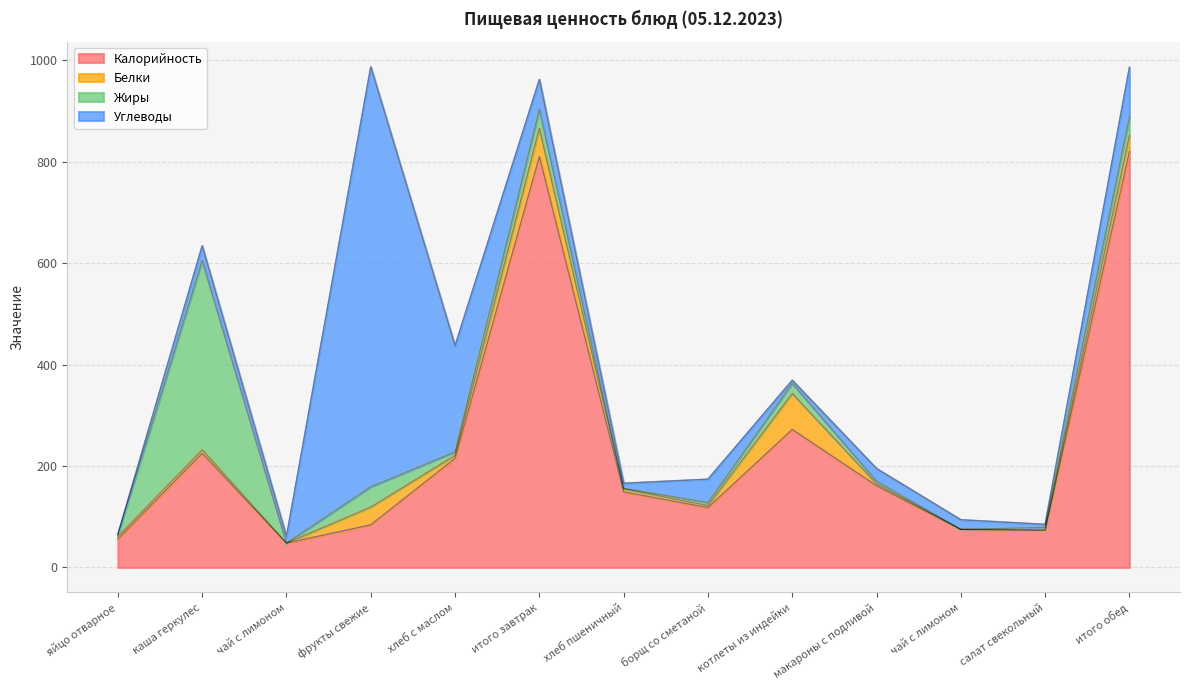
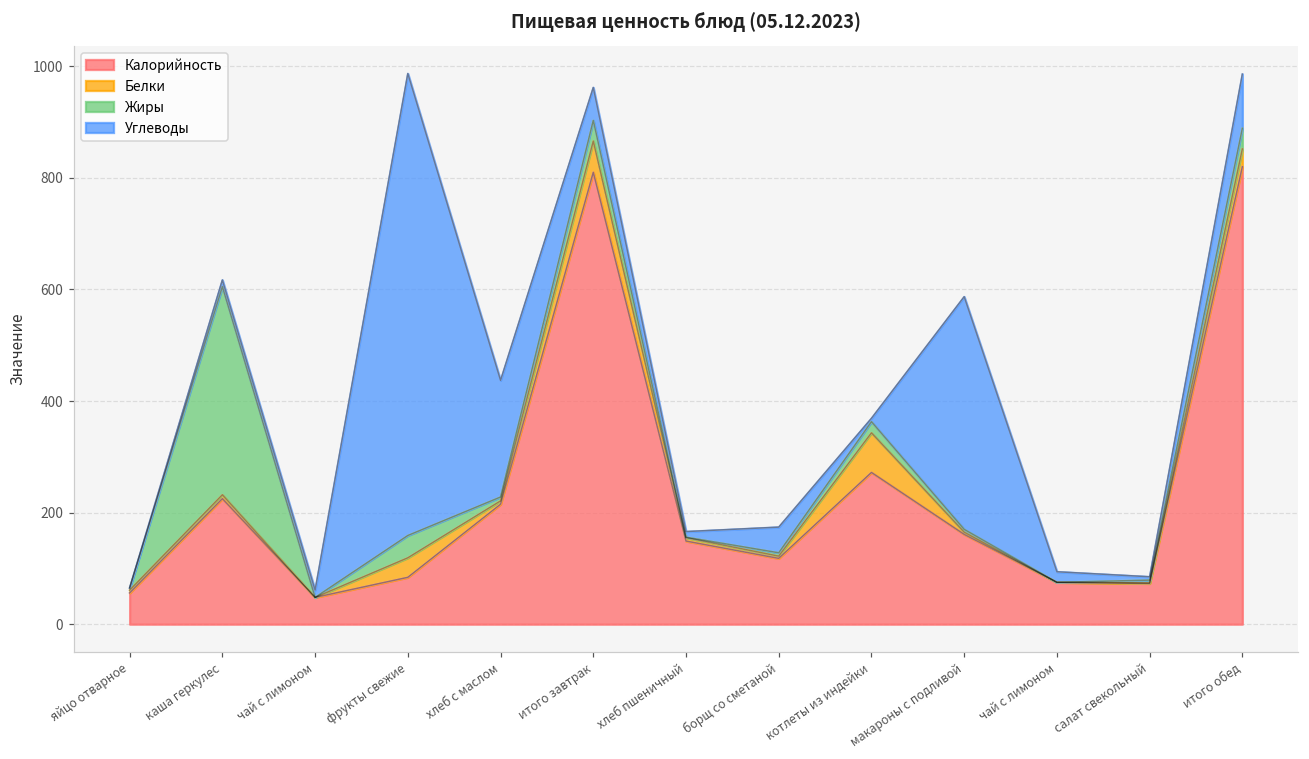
Углеводы, каша геркулес: 30 -> 10
Углеводы, макароны с подливой: 30 -> 420
